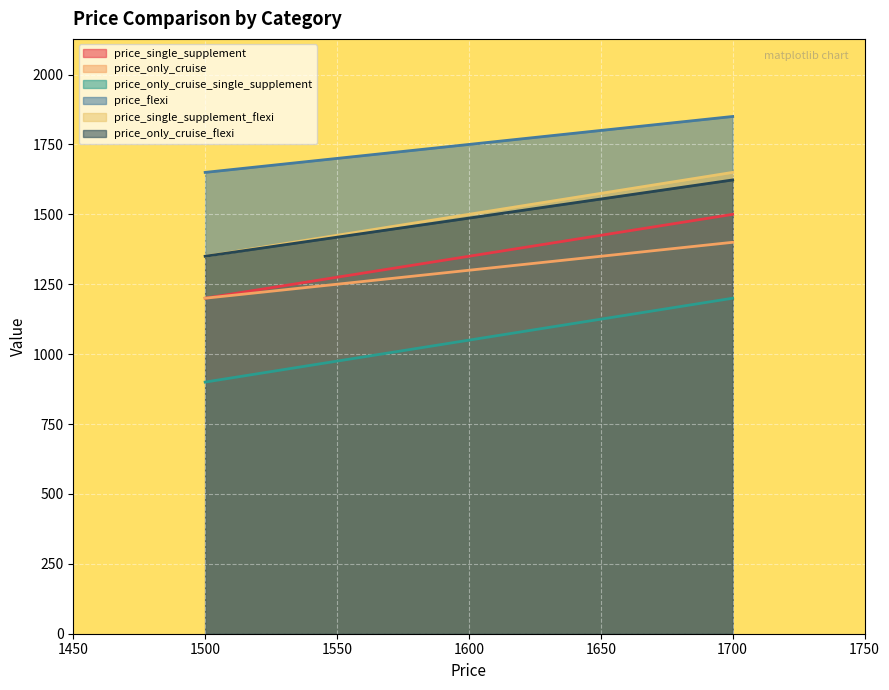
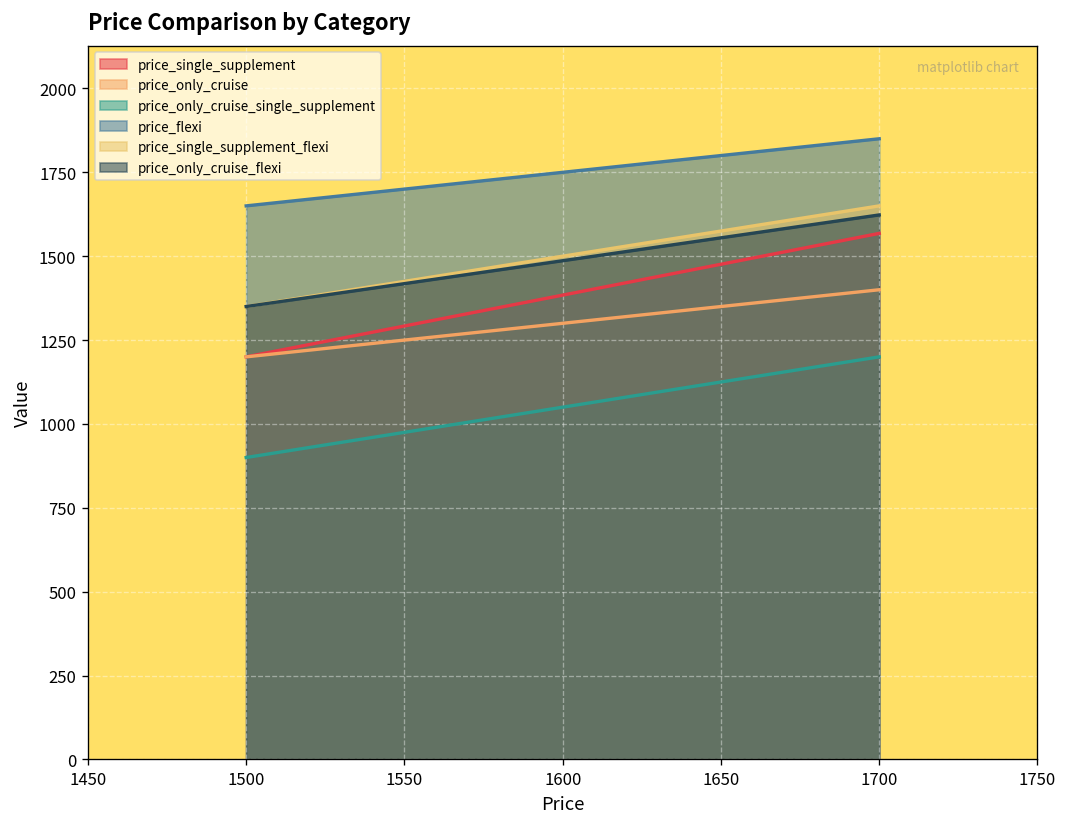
price_single_supplement, 1700: 1500 -> 1570
